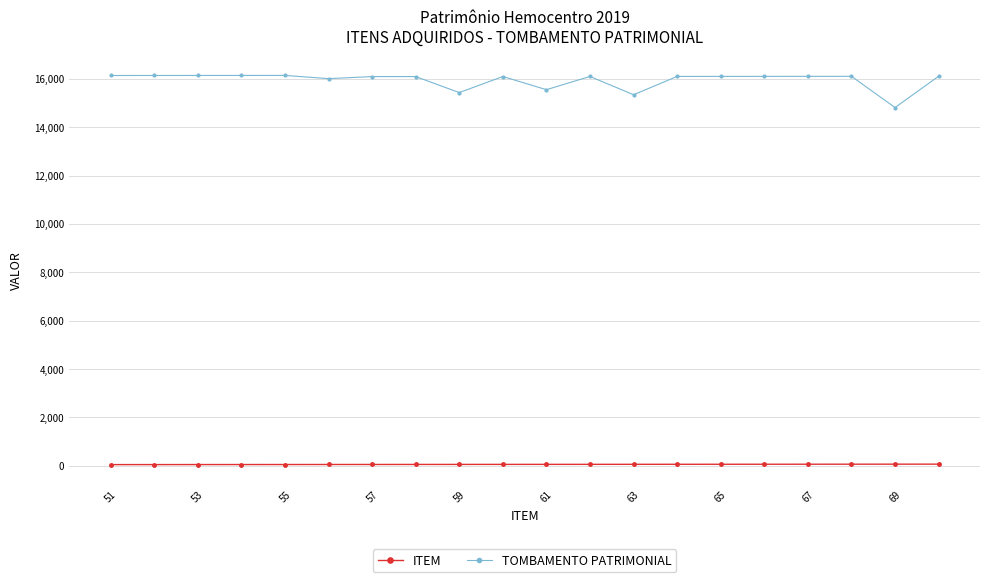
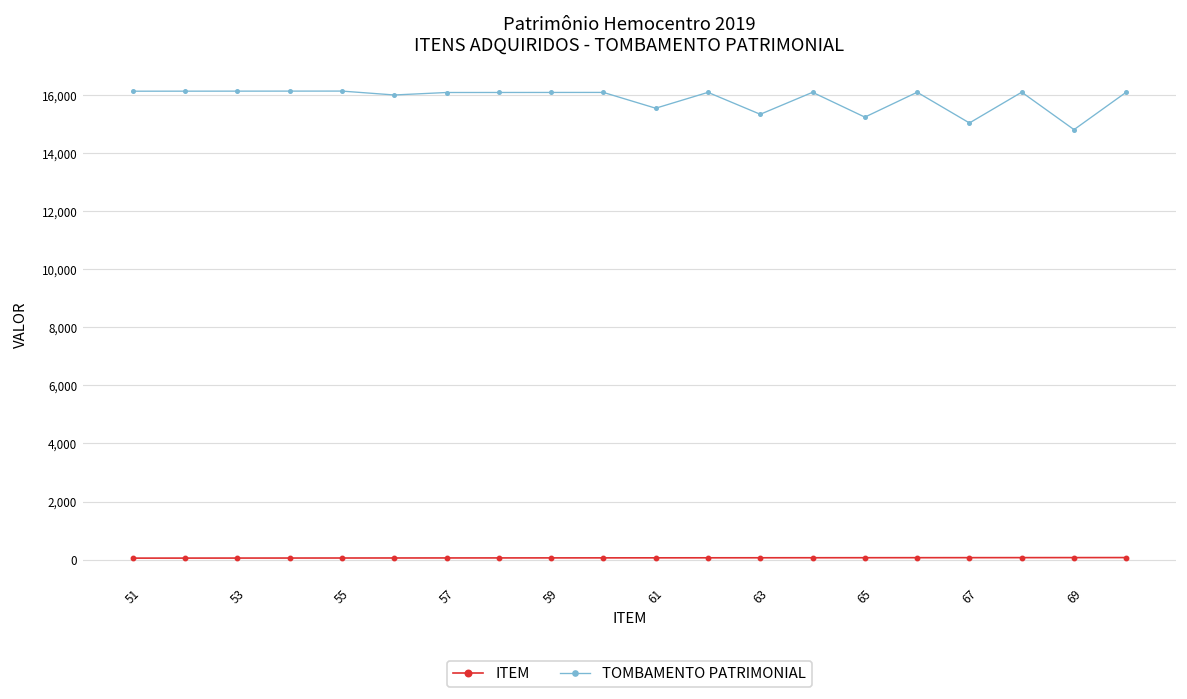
TOMBAMENTO PATRIMONIAL, 59: 15,400 -> 16,100
TOMBAMENTO PATRIMONIAL, 65: 16,100 -> 15,200
TOMBAMENTO PATRIMONIAL, 67: 16,100 -> 15,000
